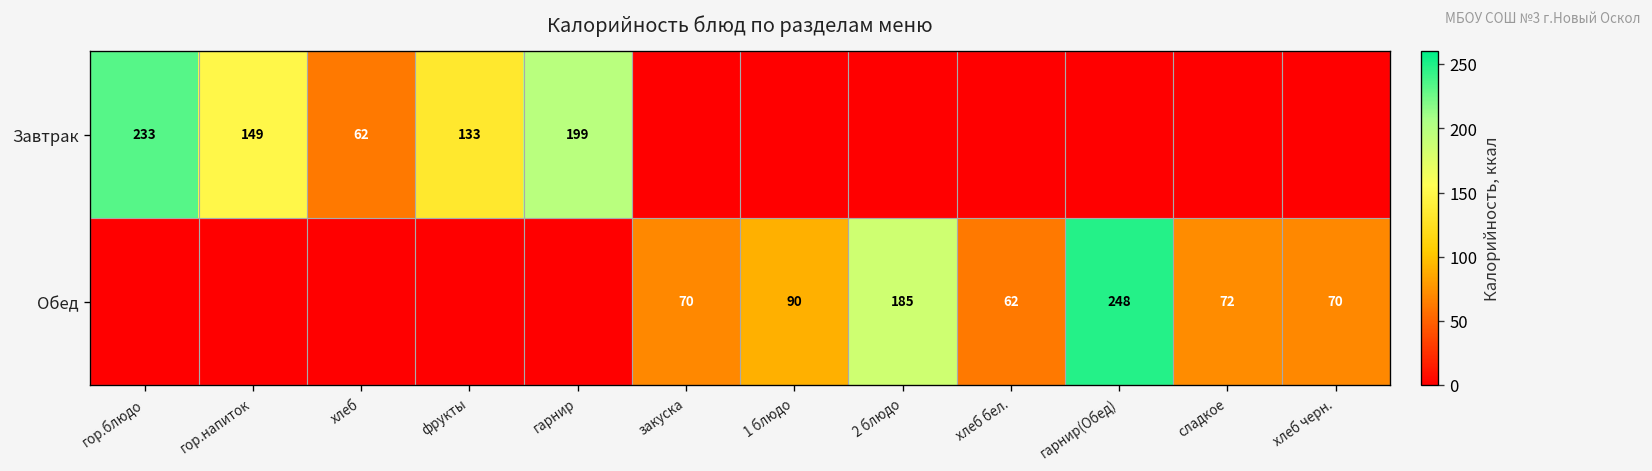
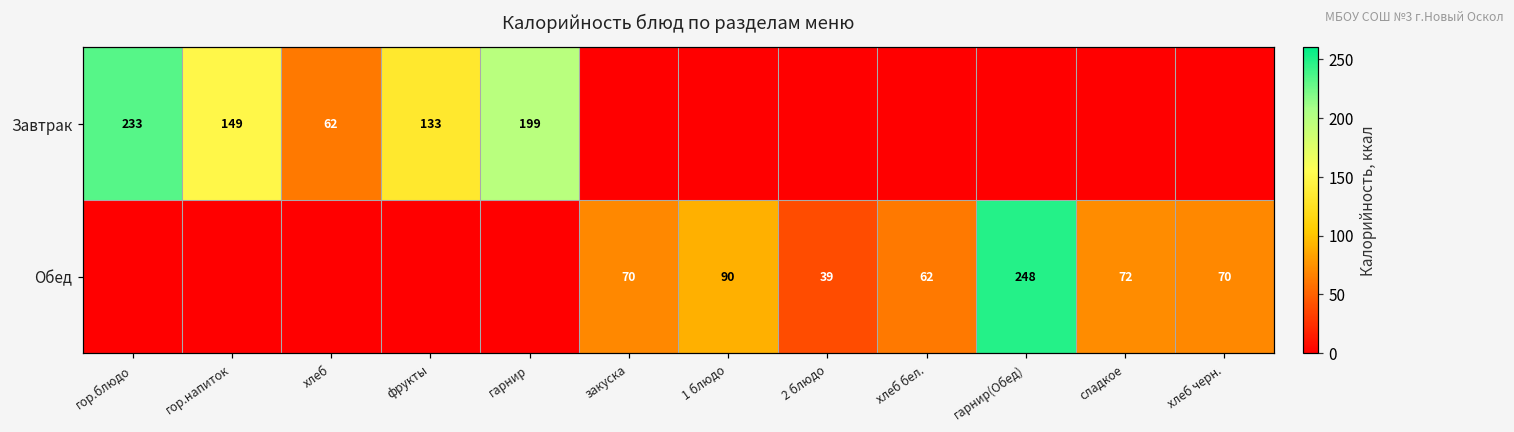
Обед, 2 блюдо: 185 -> 39
